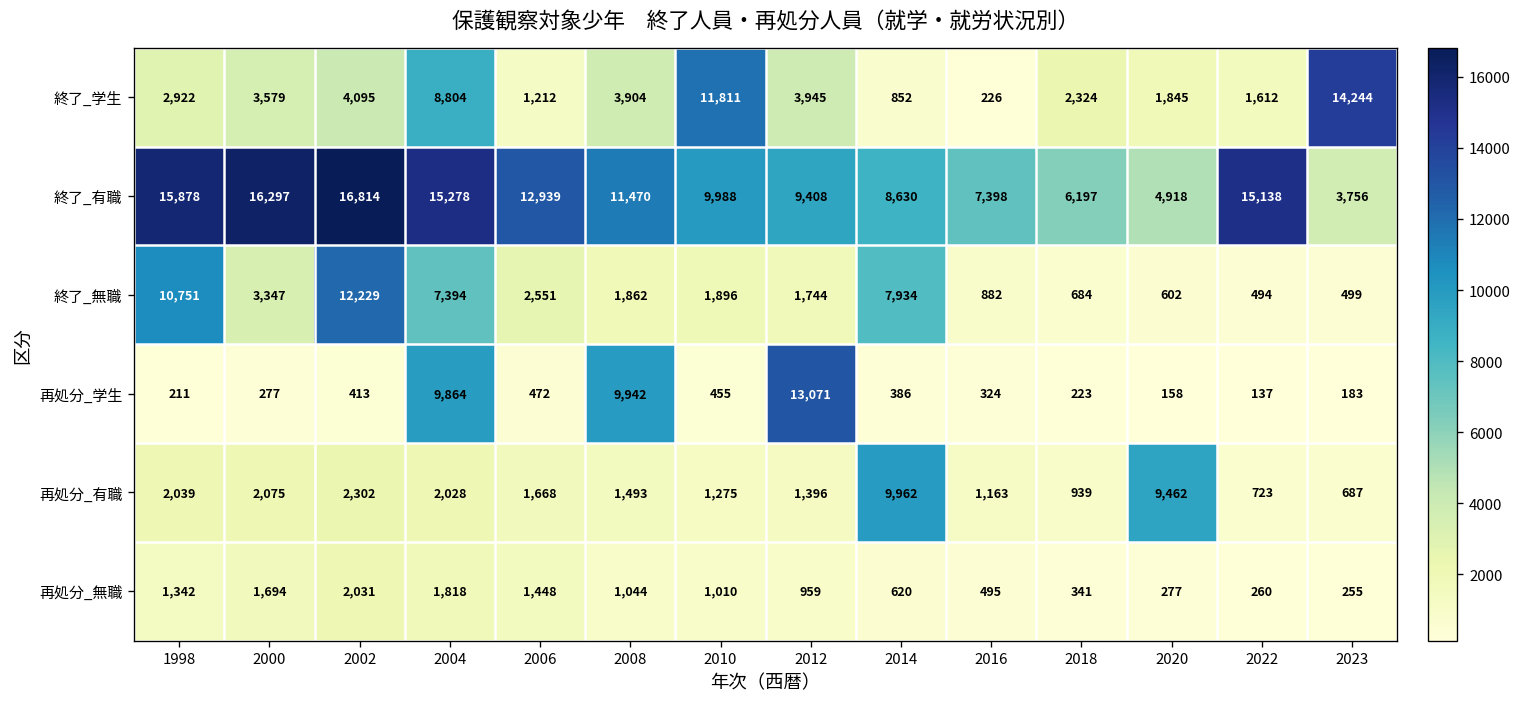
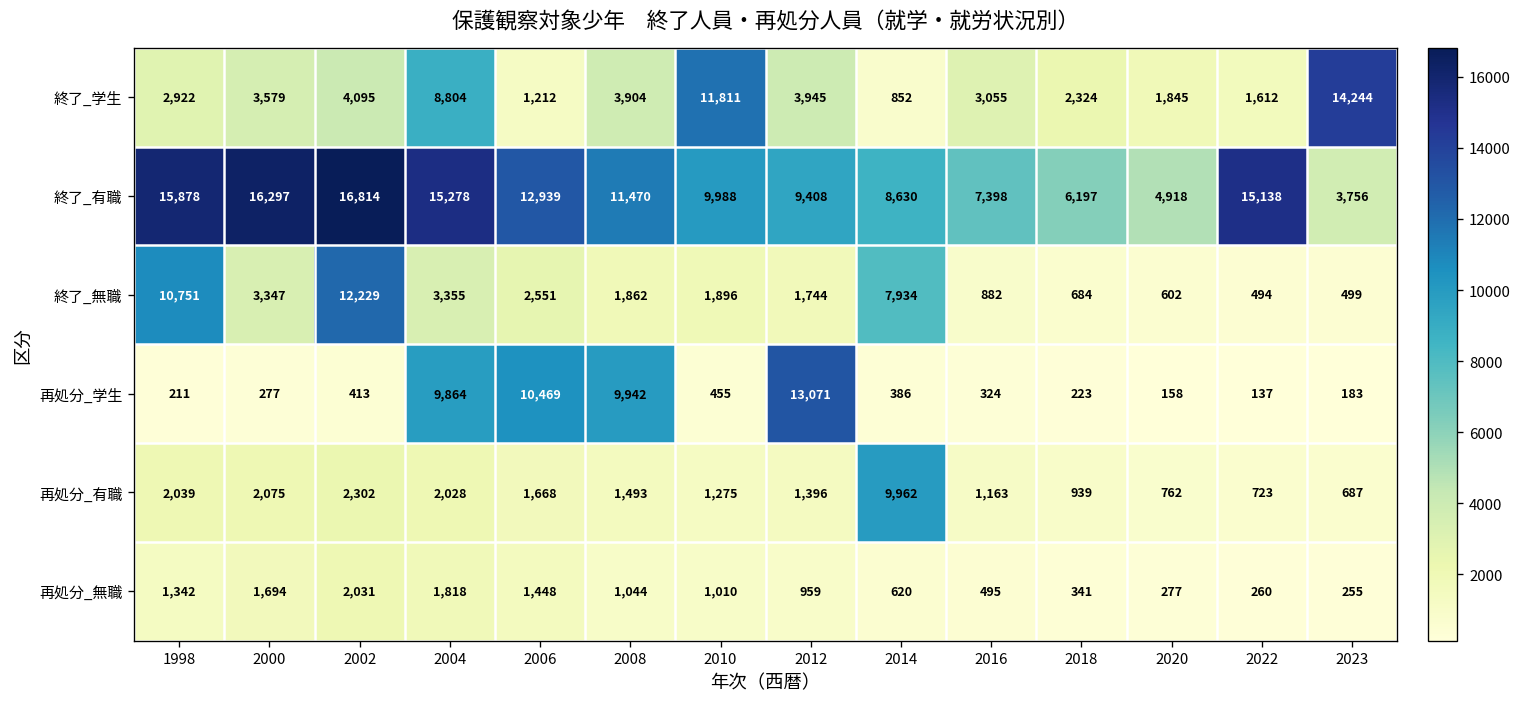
終了_学生, 2016: 226 -> 3,055
終了_無職, 2004: 7,394 -> 3,355
再処分_学生, 2006: 472 -> 10,469
再処分_有職, 2020: 9,462 -> 762
